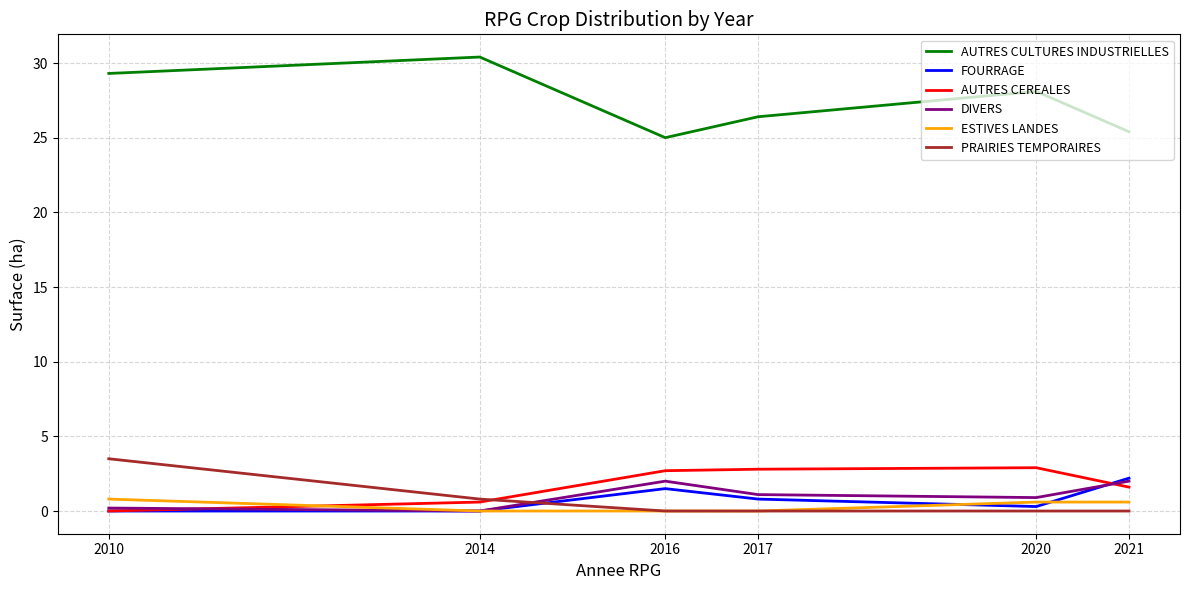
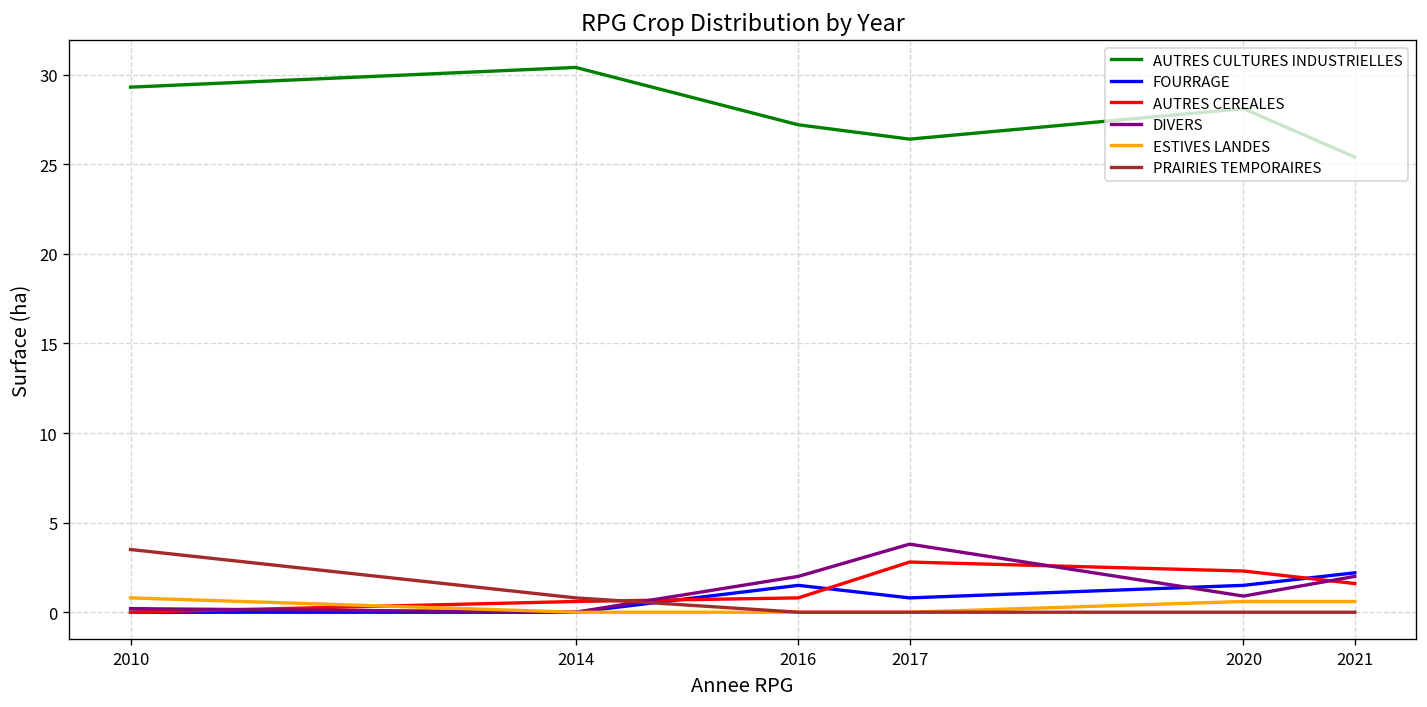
AUTRES CULTURES INDUSTRIELLES, 2016: 25.0 -> 27.2
AUTRES CEREALES, 2016: 2.7 -> 0.8
DIVERS, 2017: 1.1 -> 3.8
FOURRAGE, 2020: 0.3 -> 1.5
AUTRES CEREALES, 2020: 2.9 -> 2.3
